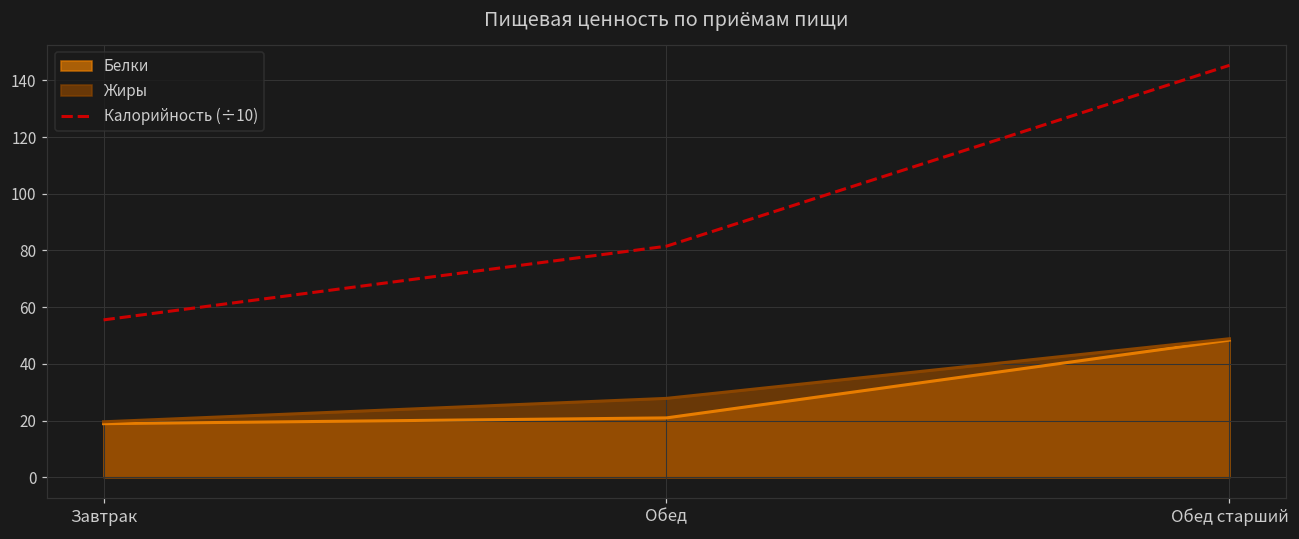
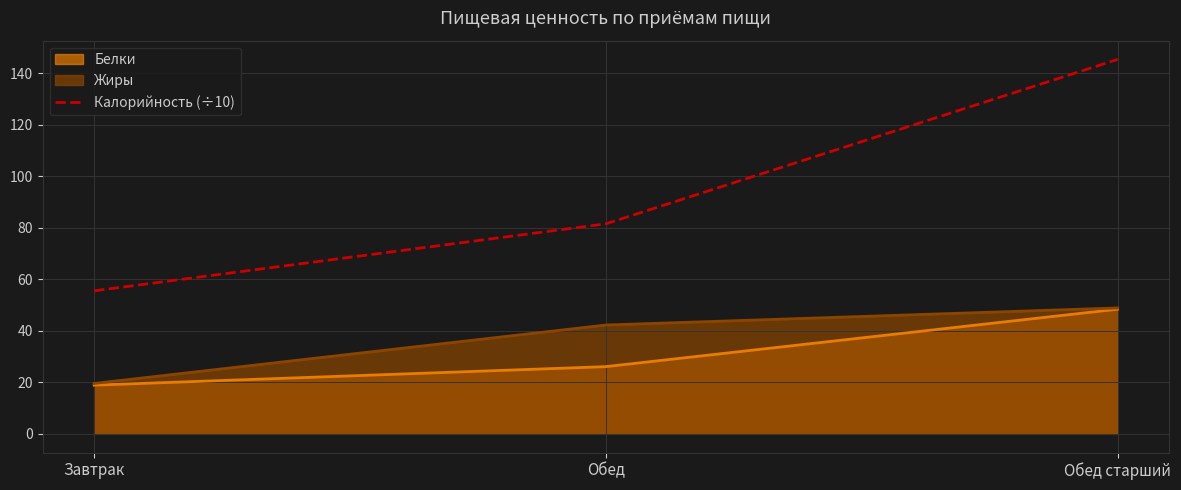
Белки, Обед: 21 -> 26
Жиры, Обед: 28 -> 42
